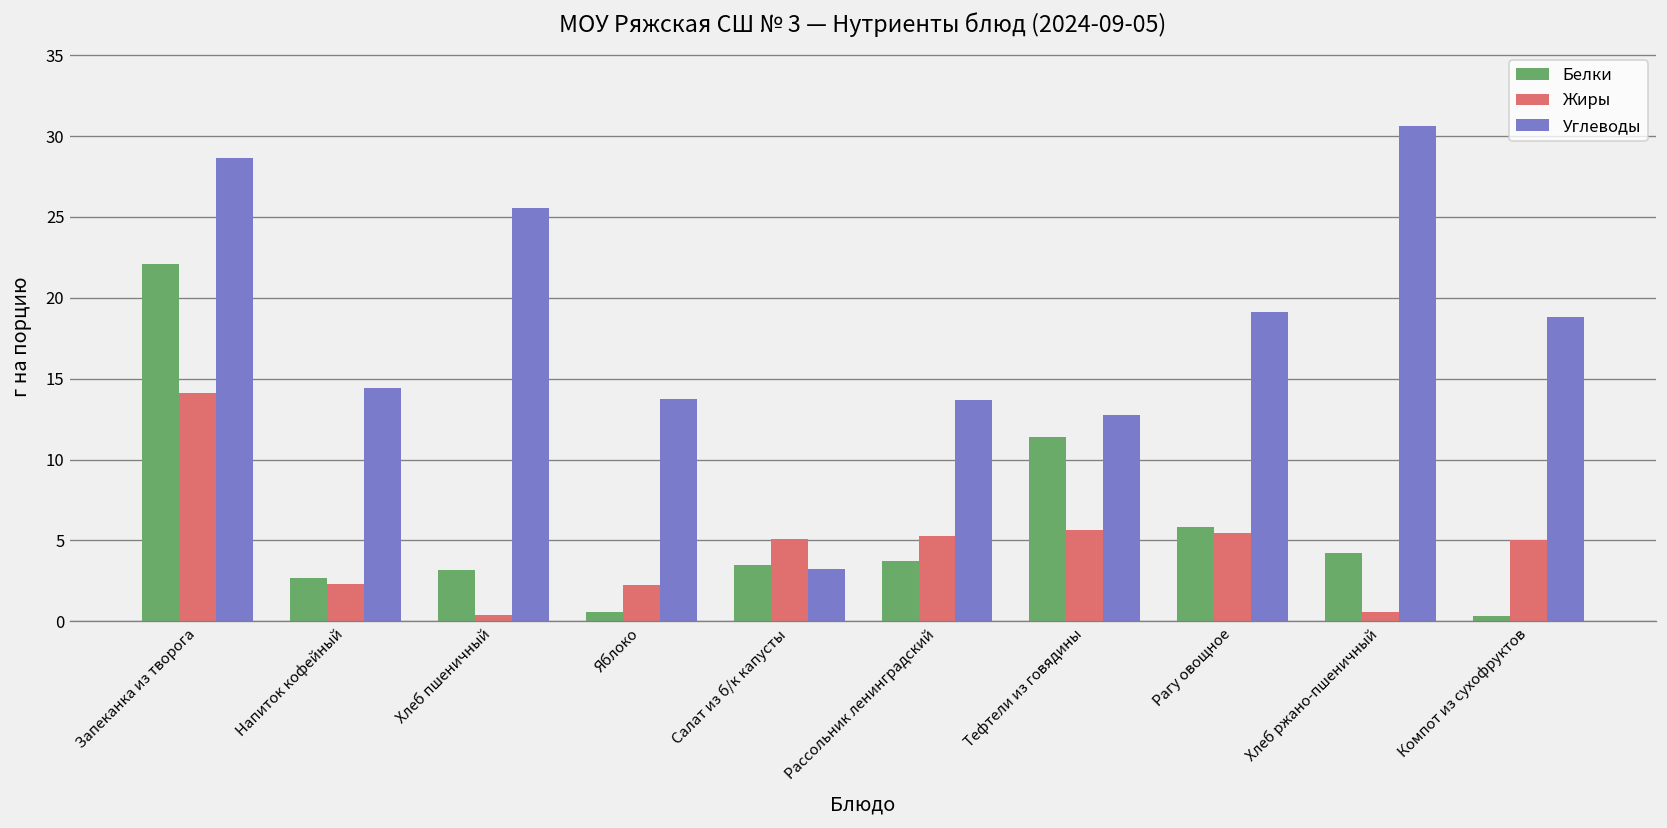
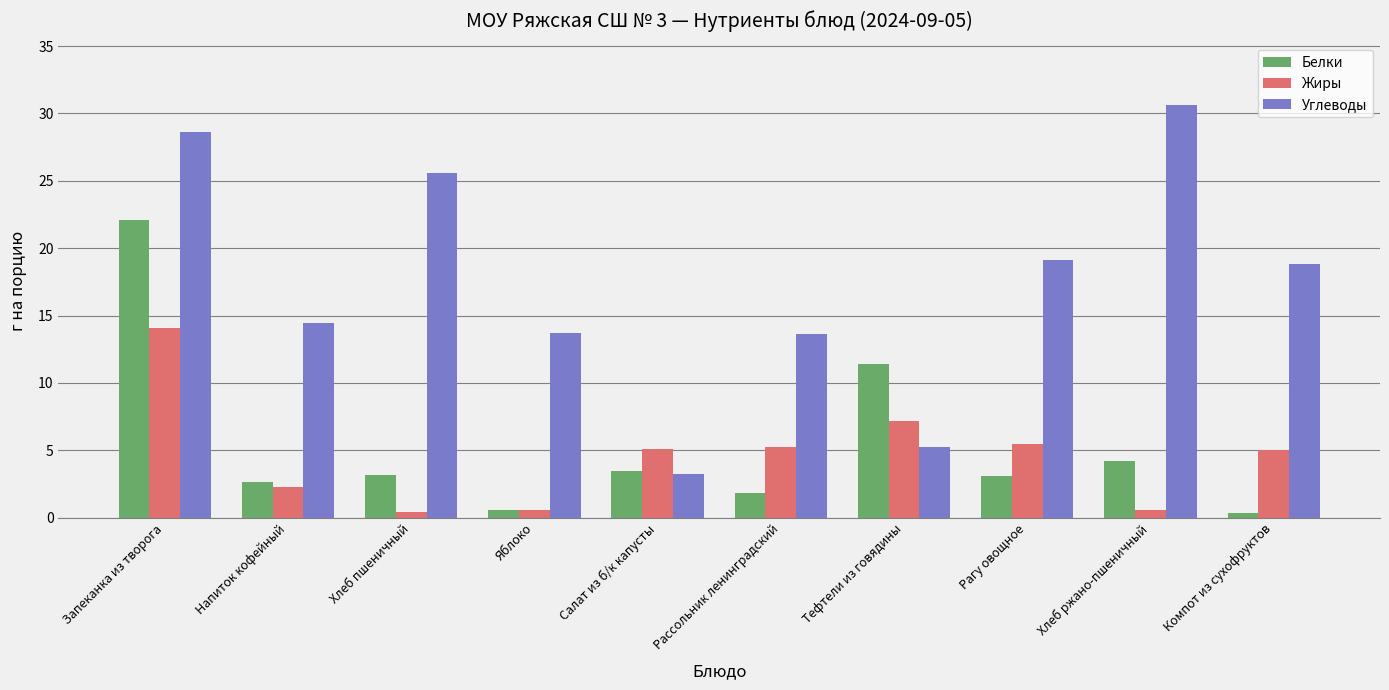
Жиры, Яблоко: 2.3 -> 0.6
Белки, Рассольник ленинградский: 3.7 -> 1.8
Жиры, Тефтели из говядины: 5.7 -> 7.2
Углеводы, Тефтели из говядины: 12.7 -> 5.3
Белки, Рагу овощное: 5.9 -> 3.1
